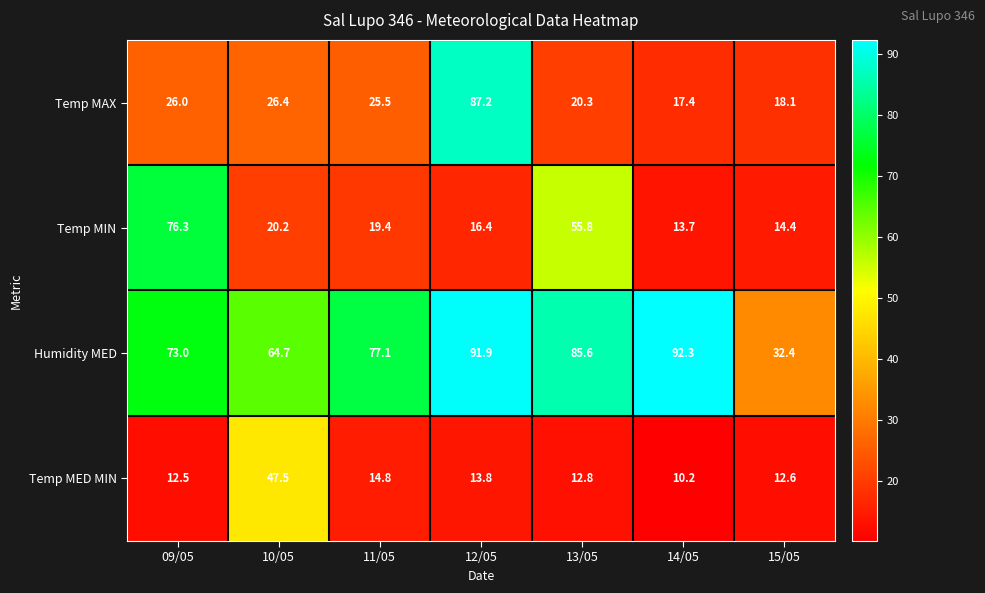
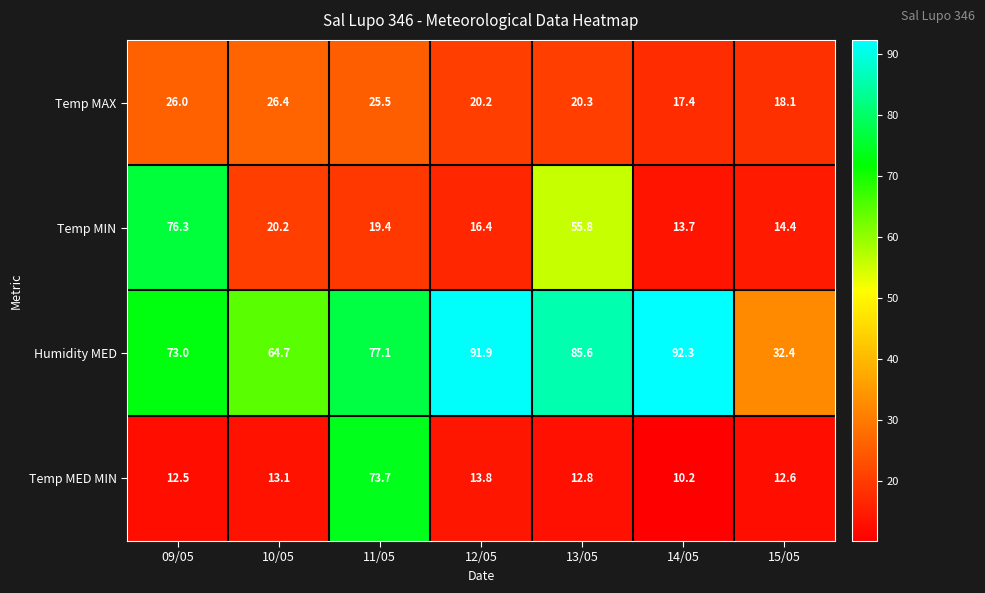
Temp MAX, 12/05: 87.2 -> 20.2
Temp MED MIN, 10/05: 47.5 -> 13.1
Temp MED MIN, 11/05: 14.8 -> 73.7
